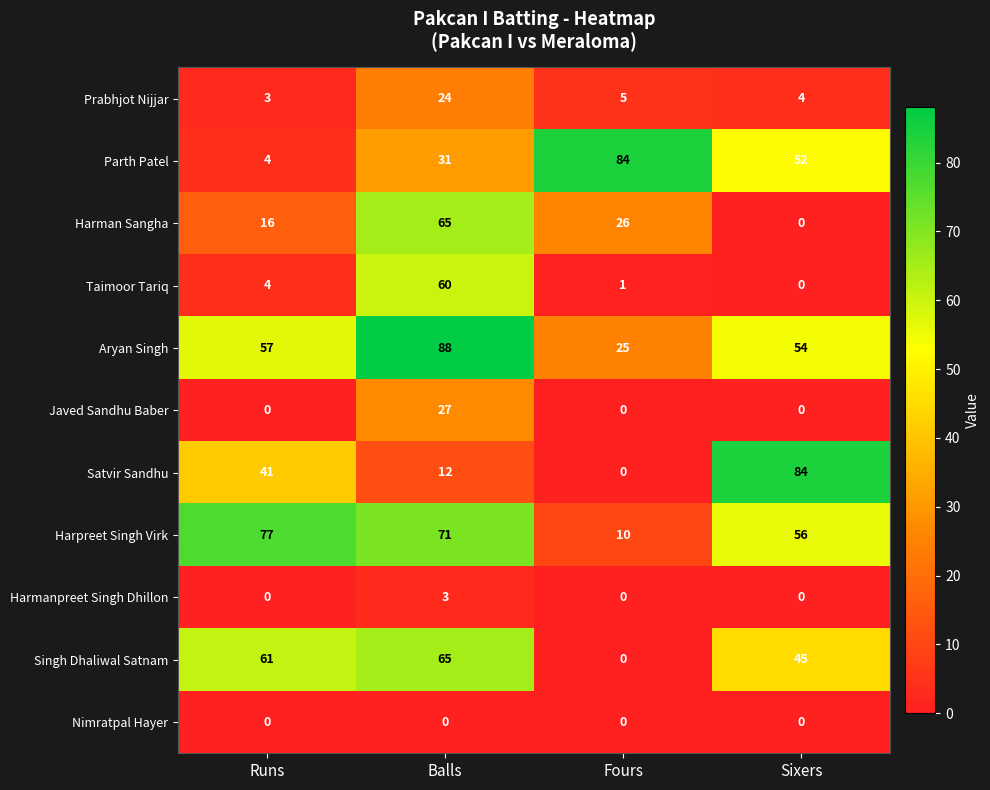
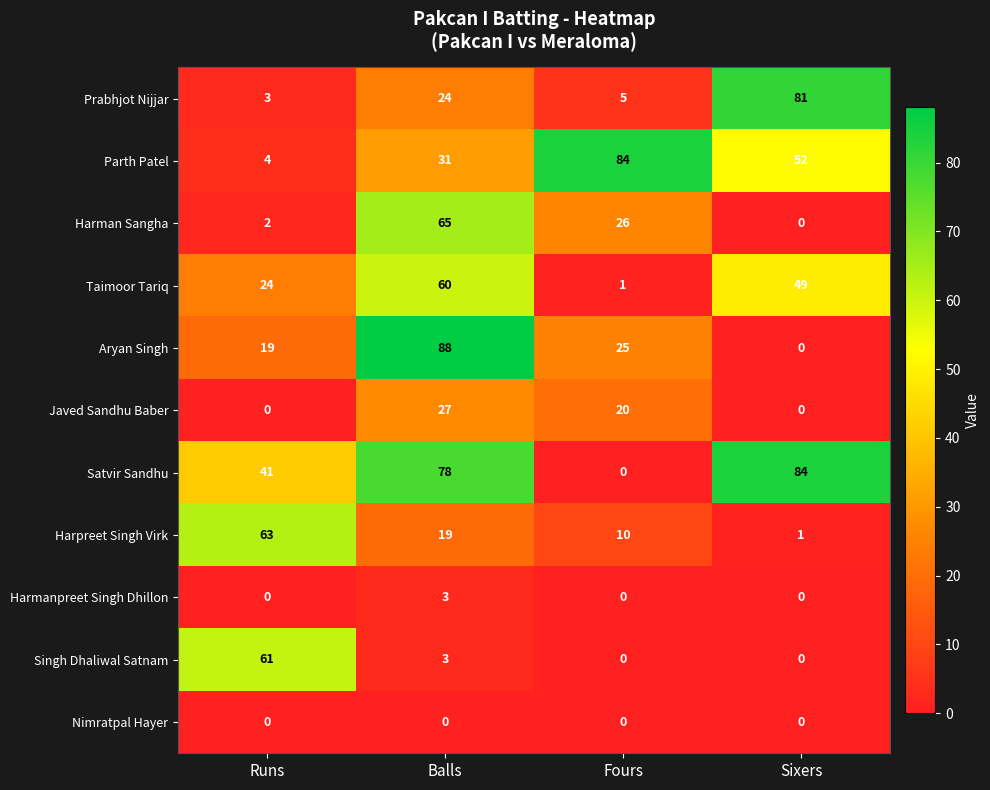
Prabhjot Nijjar, Sixers: 4 -> 81
Harman Sangha, Runs: 16 -> 2
Taimoor Tariq, Runs: 4 -> 24
Taimoor Tariq, Sixers: 0 -> 49
Aryan Singh, Runs: 57 -> 19
Aryan Singh, Sixers: 54 -> 0
Javed Sandhu Baber, Fours: 0 -> 20
Satvir Sandhu, Balls: 12 -> 78
Harpreet Singh Virk, Runs: 77 -> 63
Harpreet Singh Virk, Balls: 71 -> 19
Harpreet Singh Virk, Sixers: 56 -> 1
Singh Dhaliwal Satnam, Balls: 65 -> 3
Singh Dhaliwal Satnam, Sixers: 45 -> 0
